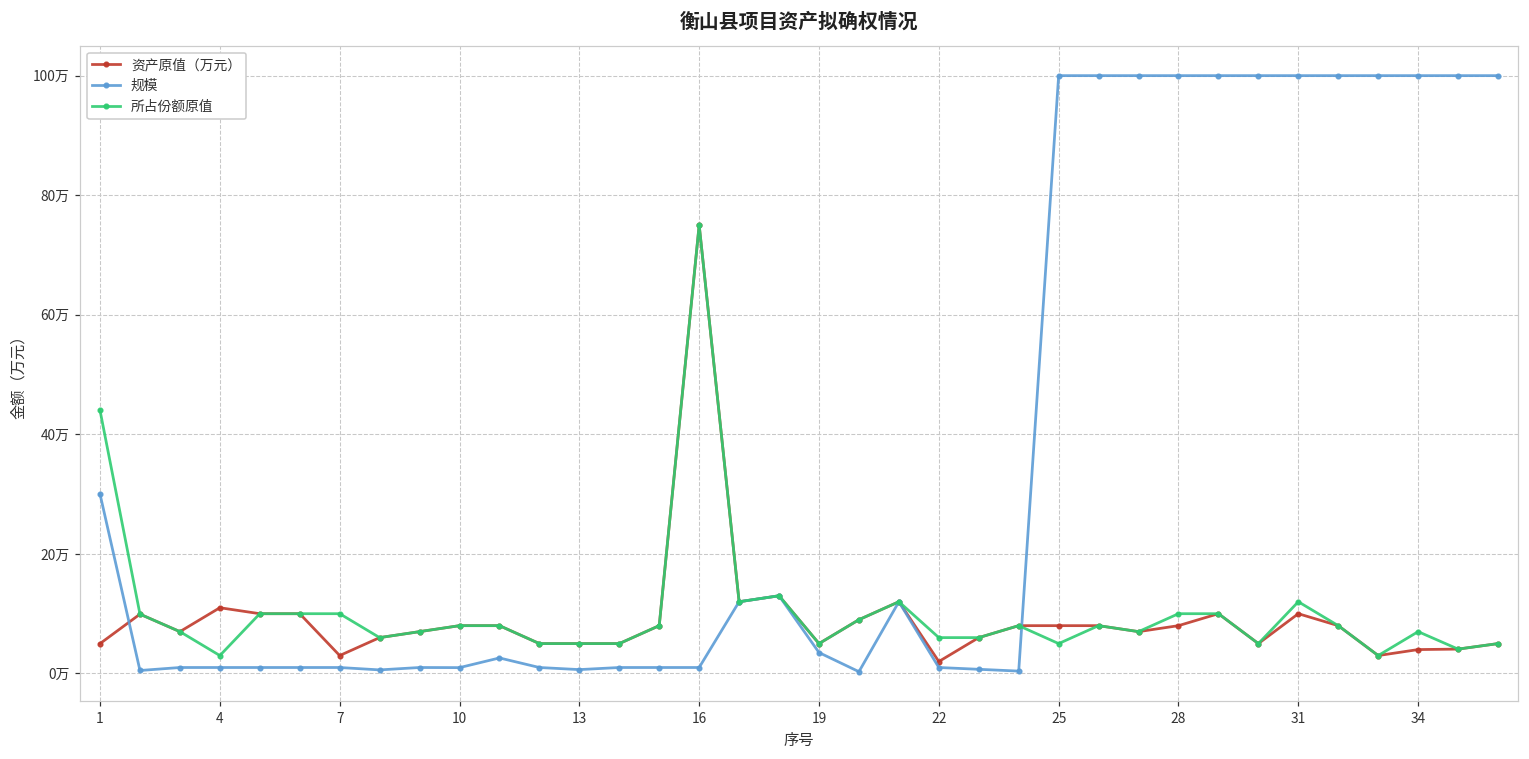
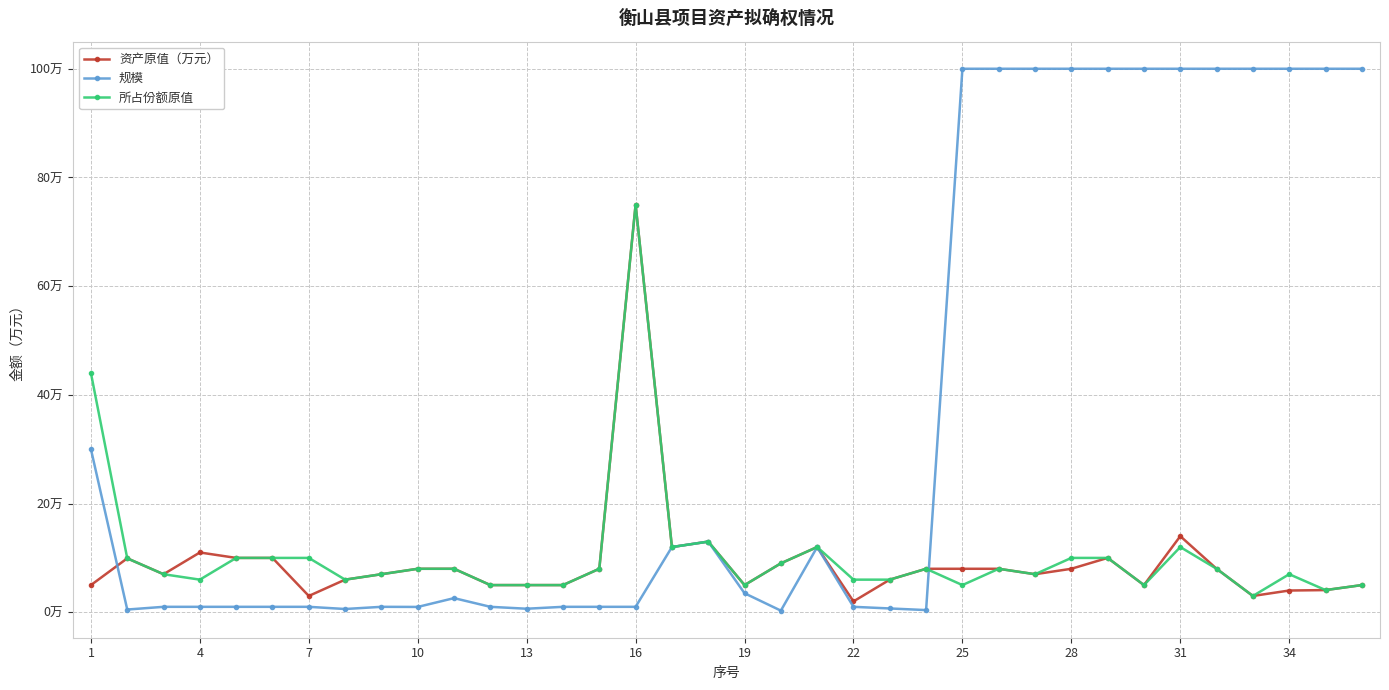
所占份额原值, 4: 3万 -> 6万
资产原值（万元）, 31: 10万 -> 14万
